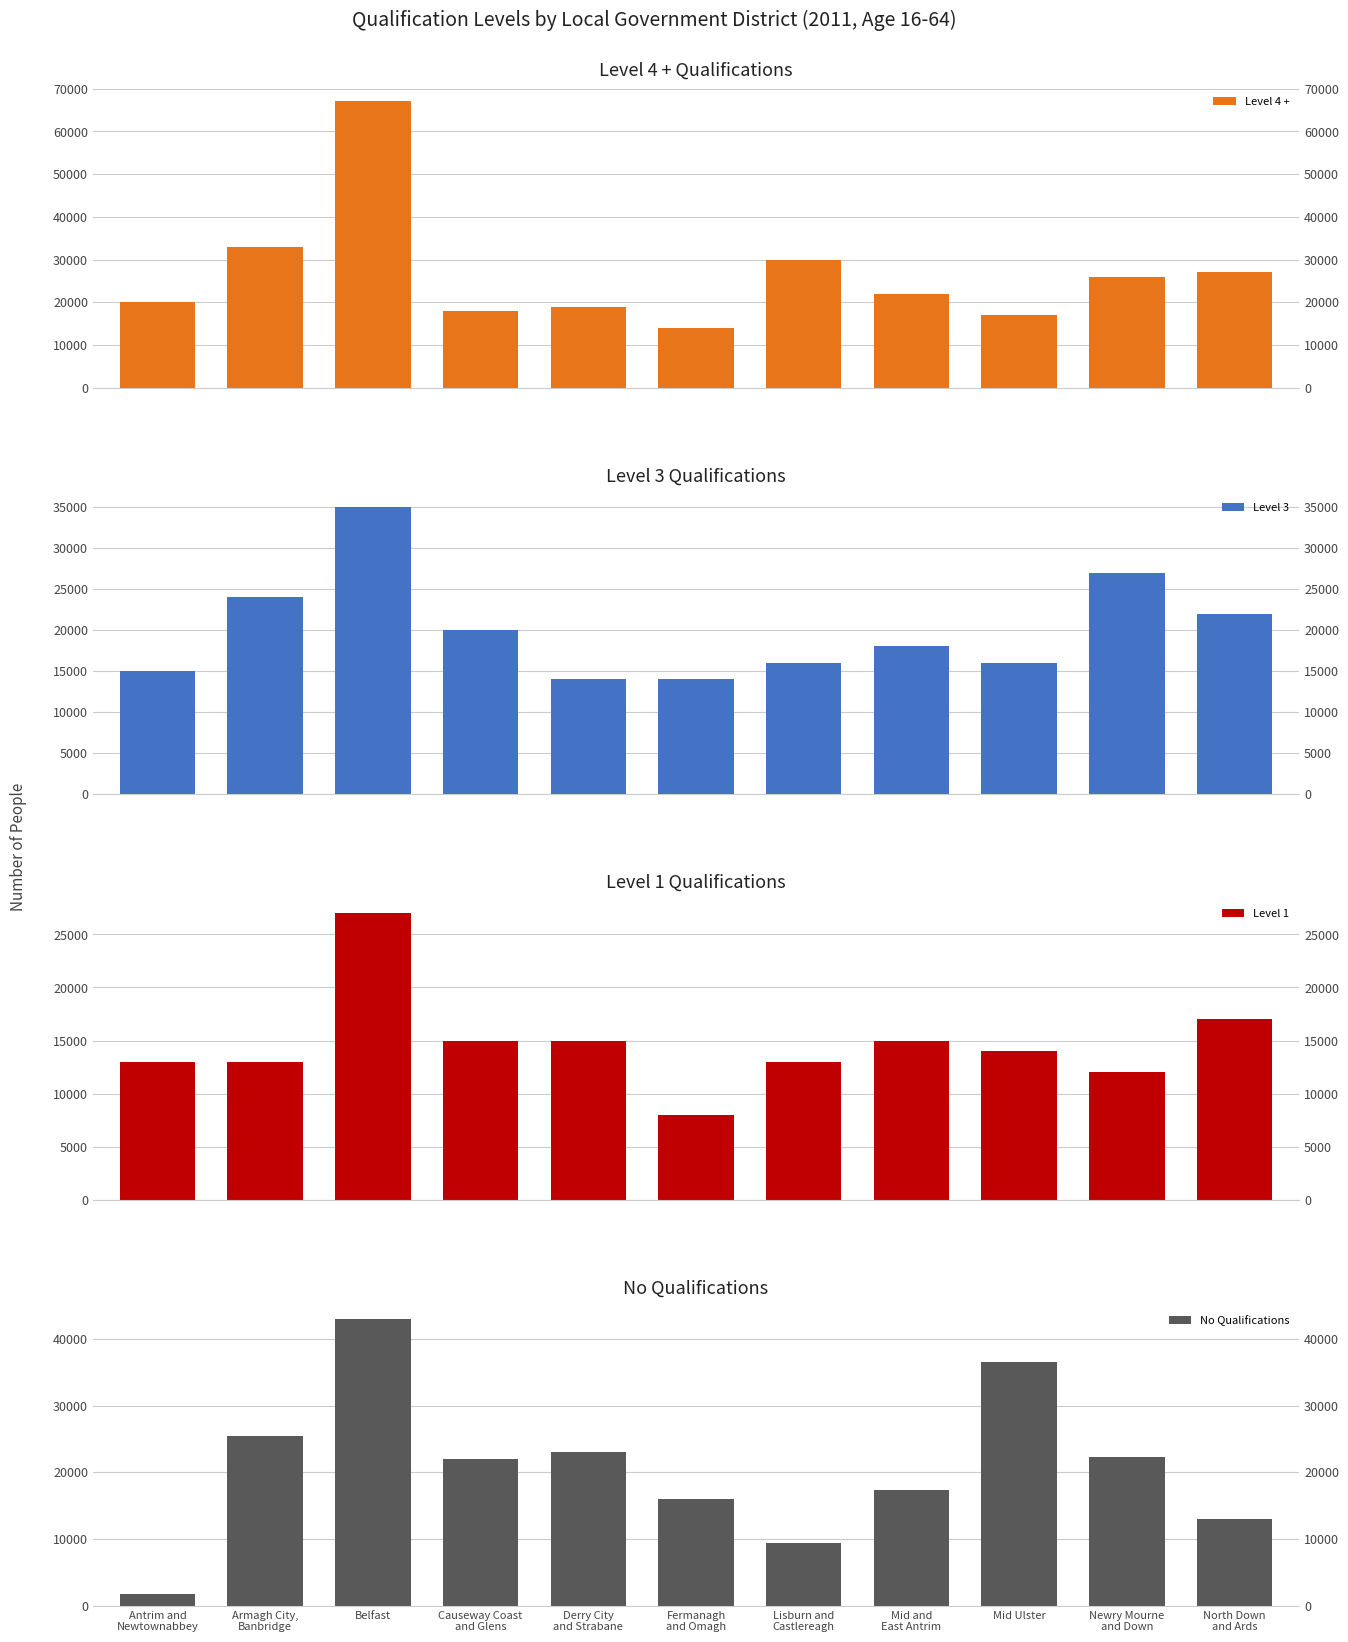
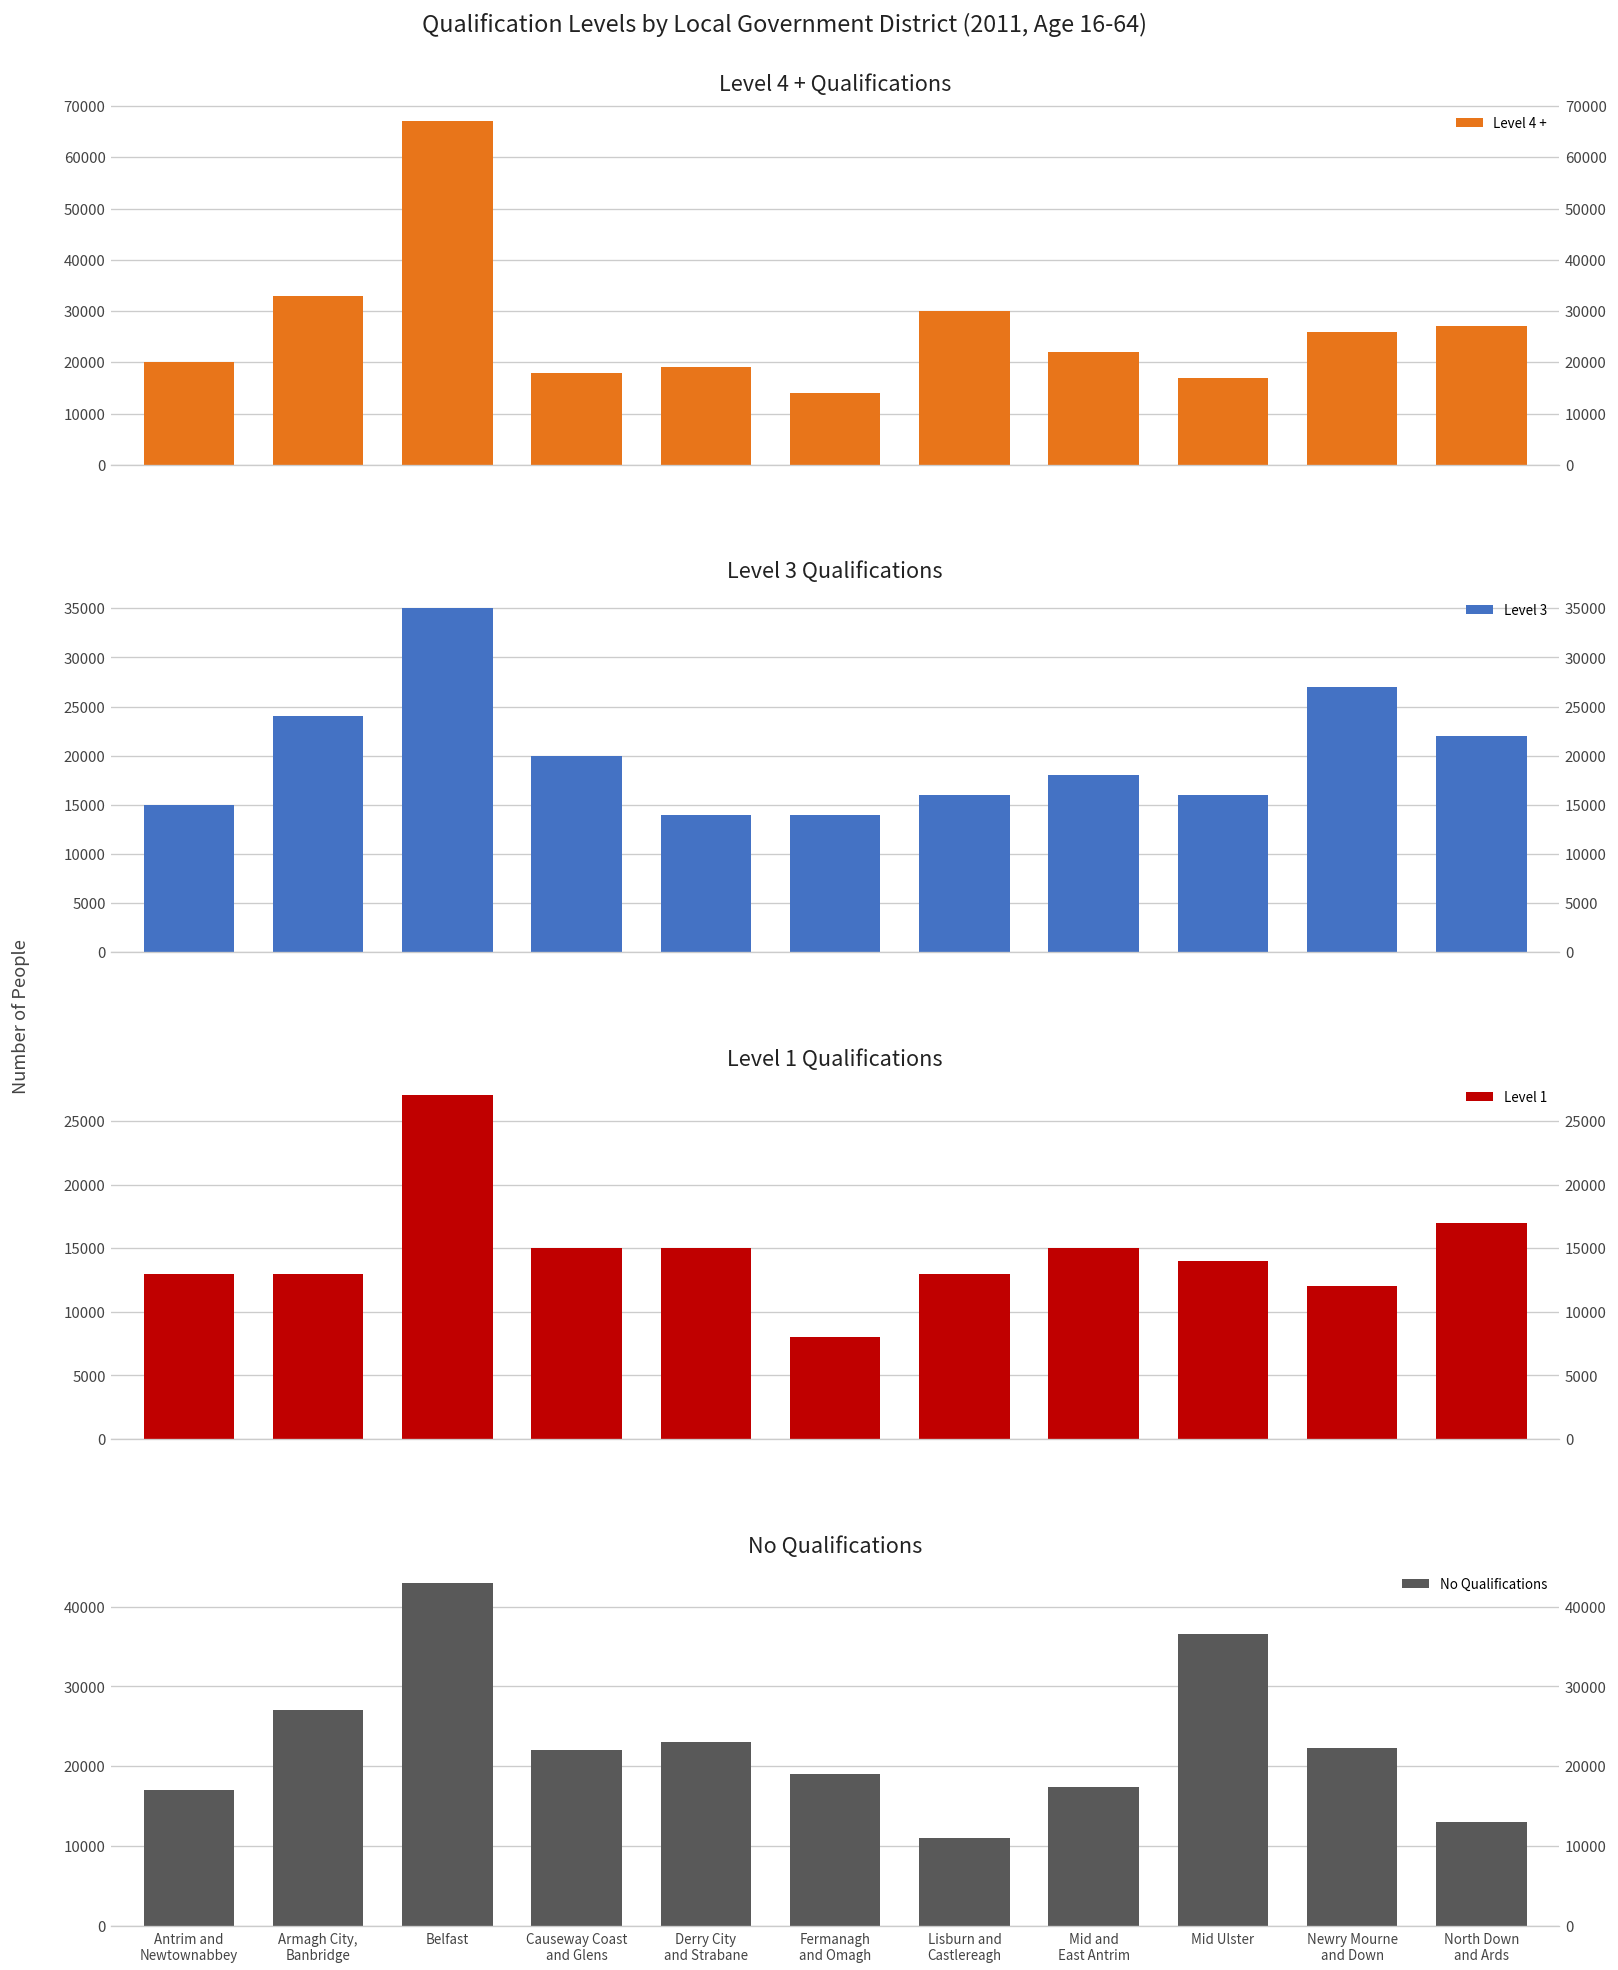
No Qualifications, Antrim and Newtownabbey: 2000 -> 17000
No Qualifications, Armagh City, Banbridge: 25000 -> 27000
No Qualifications, Fermanagh and Omagh: 16000 -> 19000
No Qualifications, Lisburn and Castlereagh: 9000 -> 11000
